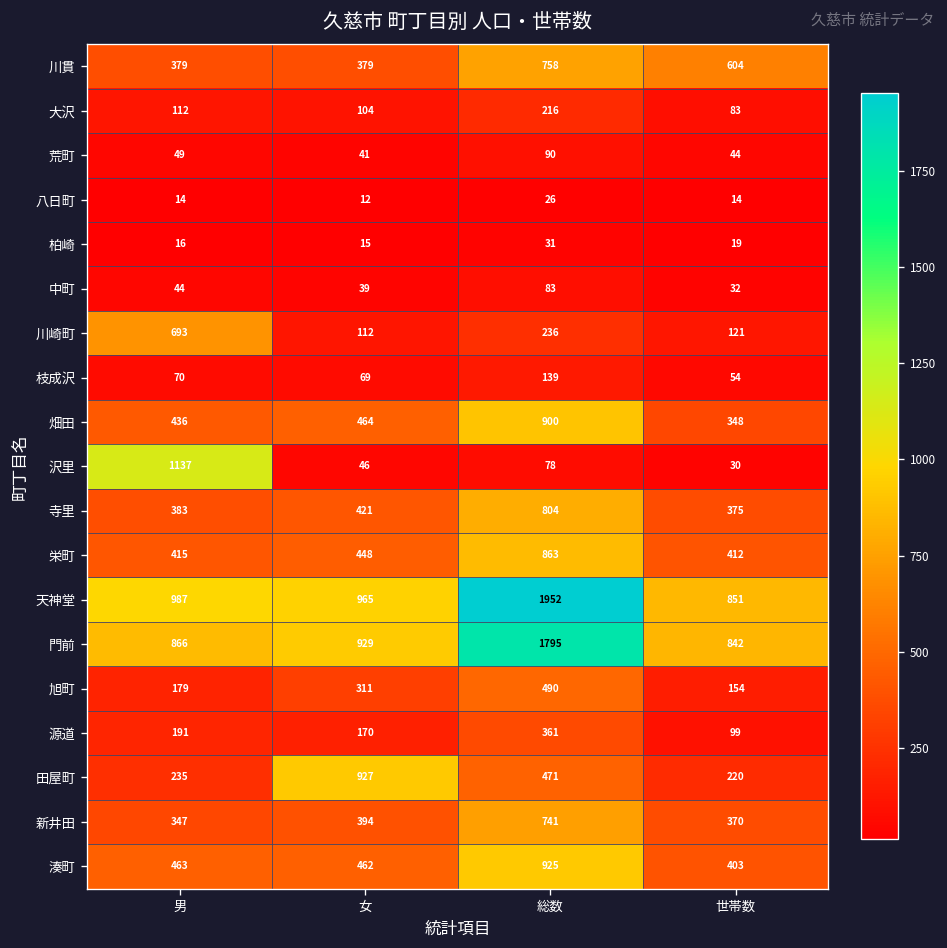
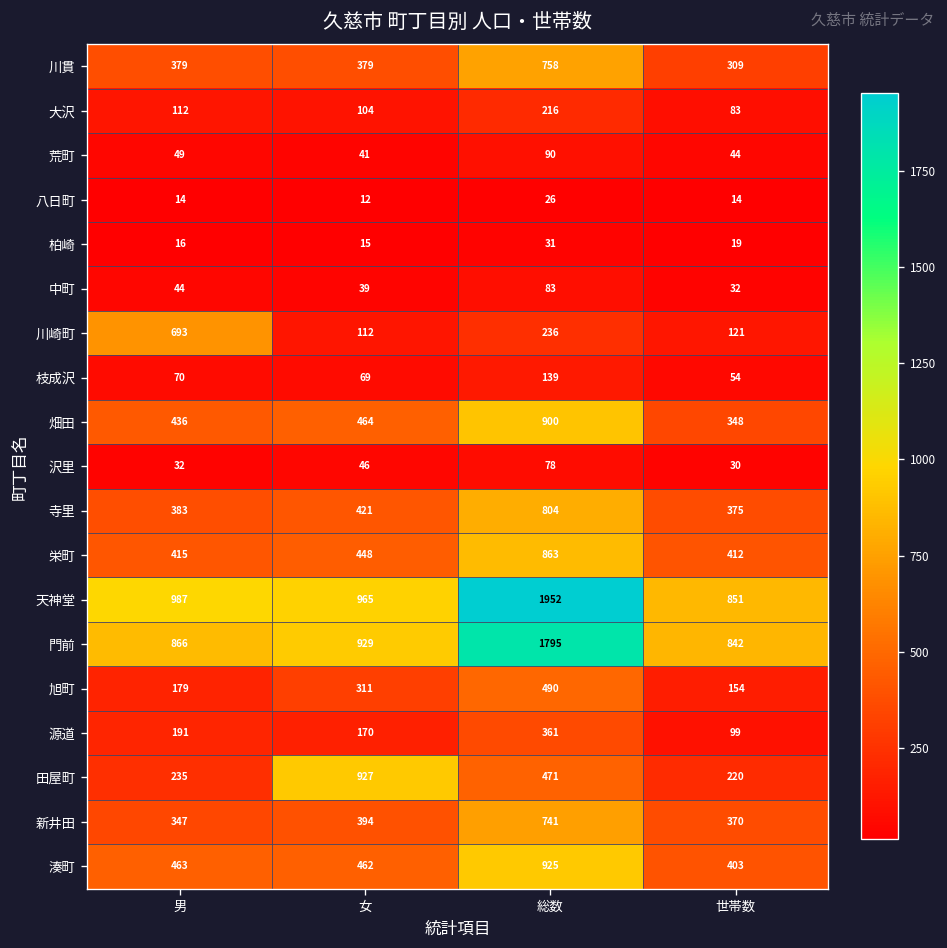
川貫, 世帯数: 604 -> 309
沢里, 男: 1137 -> 32
